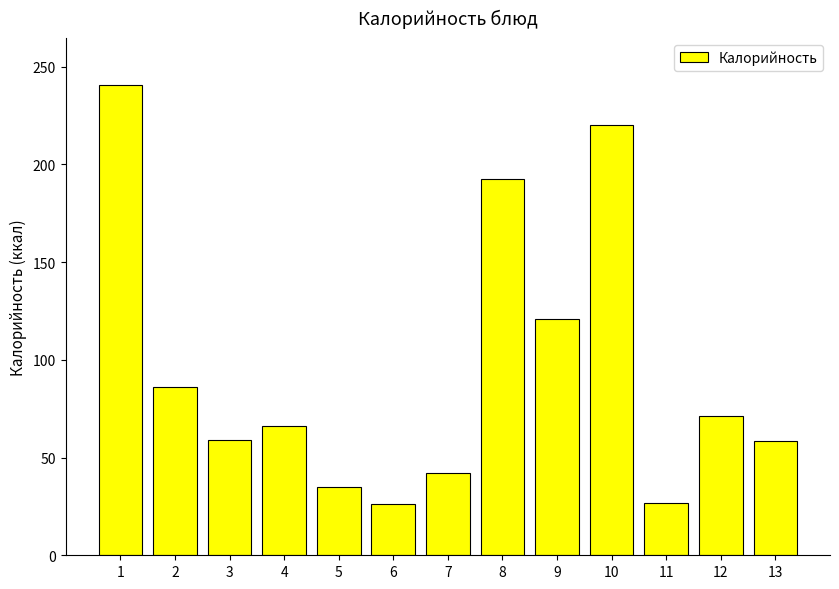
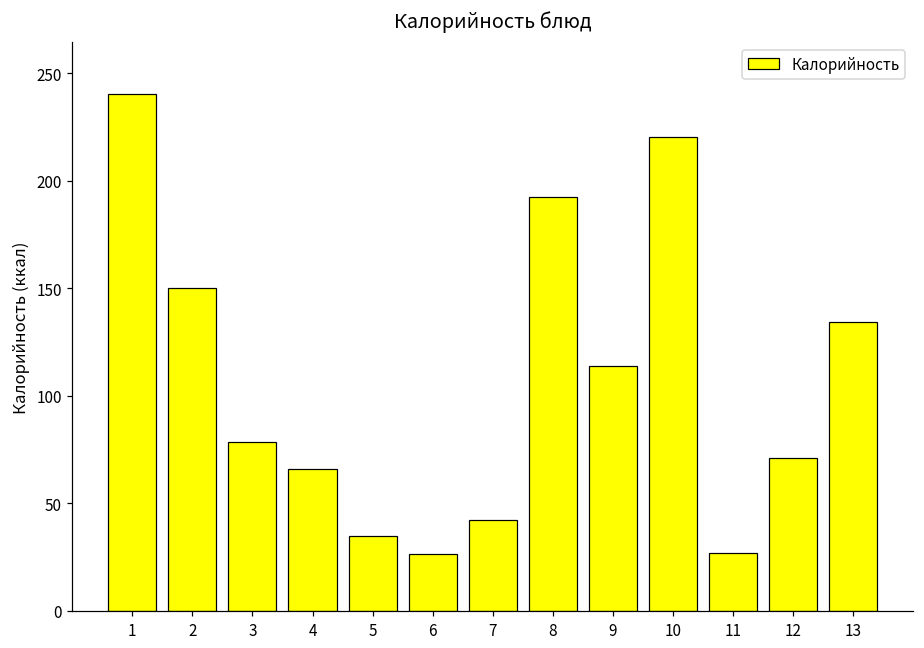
2: 86 -> 150
3: 59 -> 79
9: 121 -> 114
13: 59 -> 134
